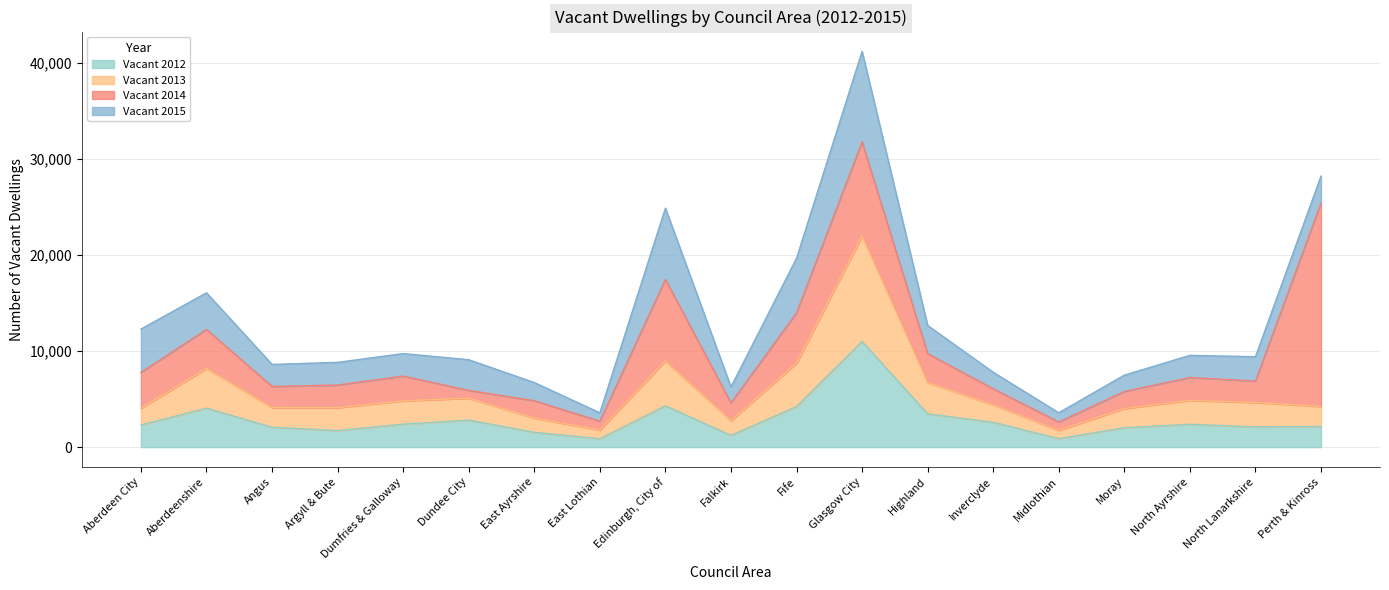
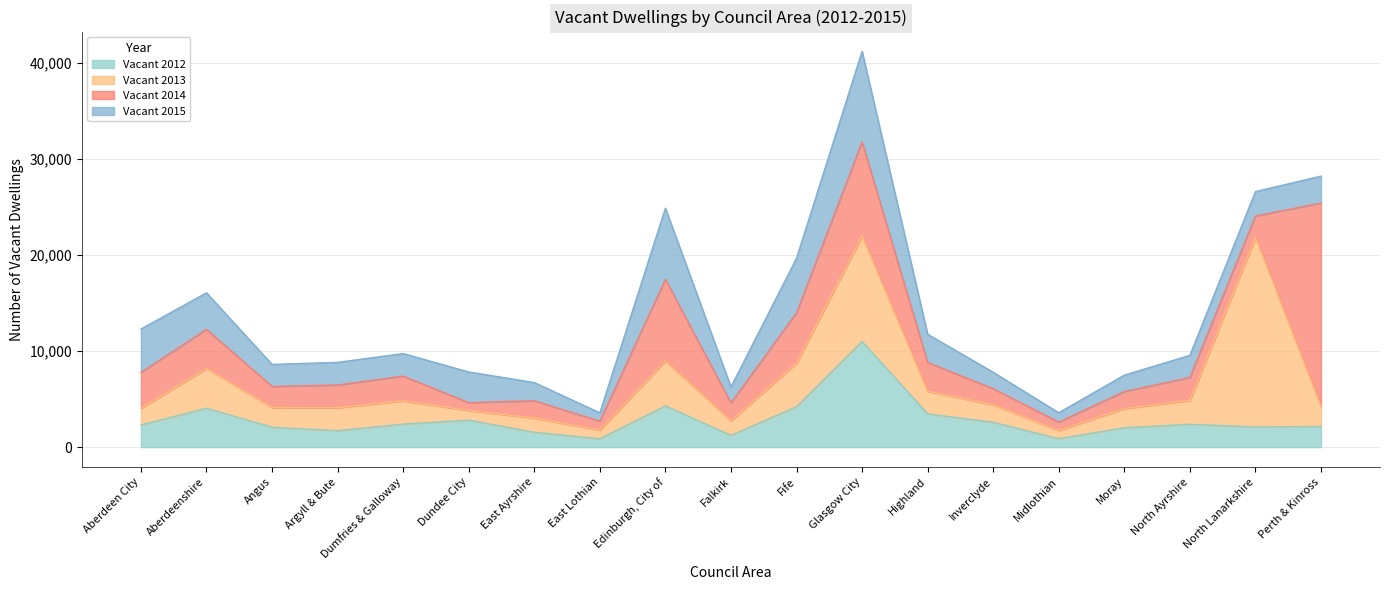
Vacant 2013, Dundee City: 2,000 -> 1,000
Vacant 2013, Highland: 3,000 -> 2,000
Vacant 2013, North Lanarkshire: 3,000 -> 20,000
